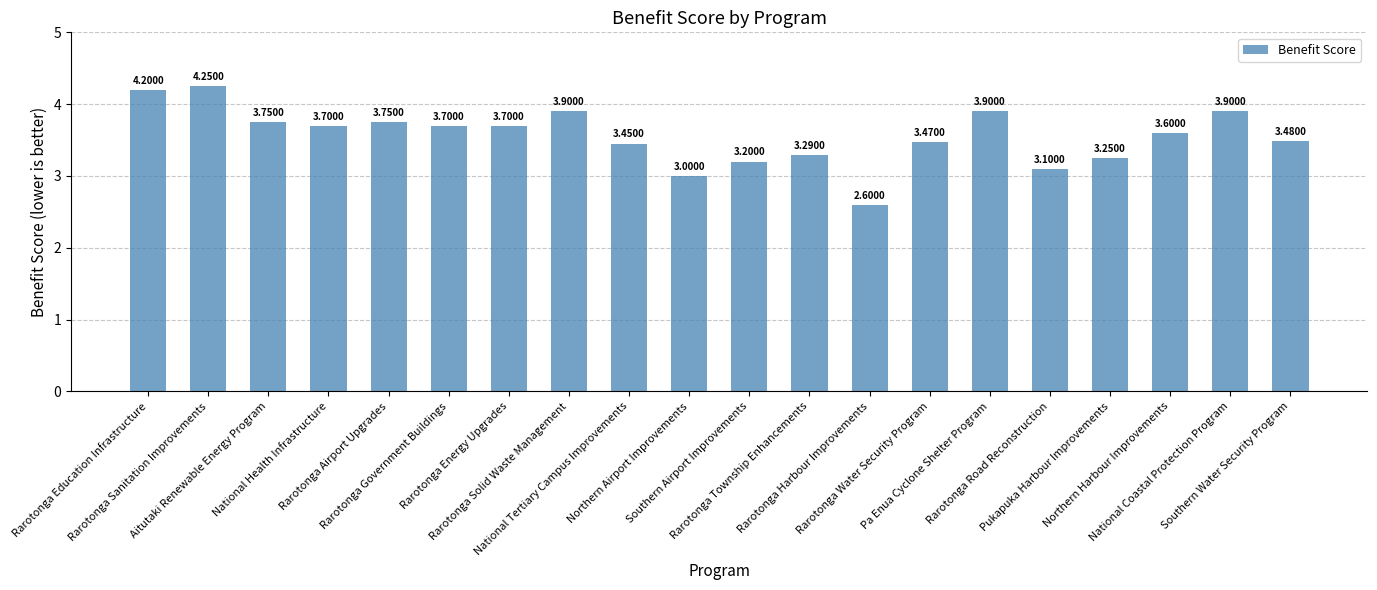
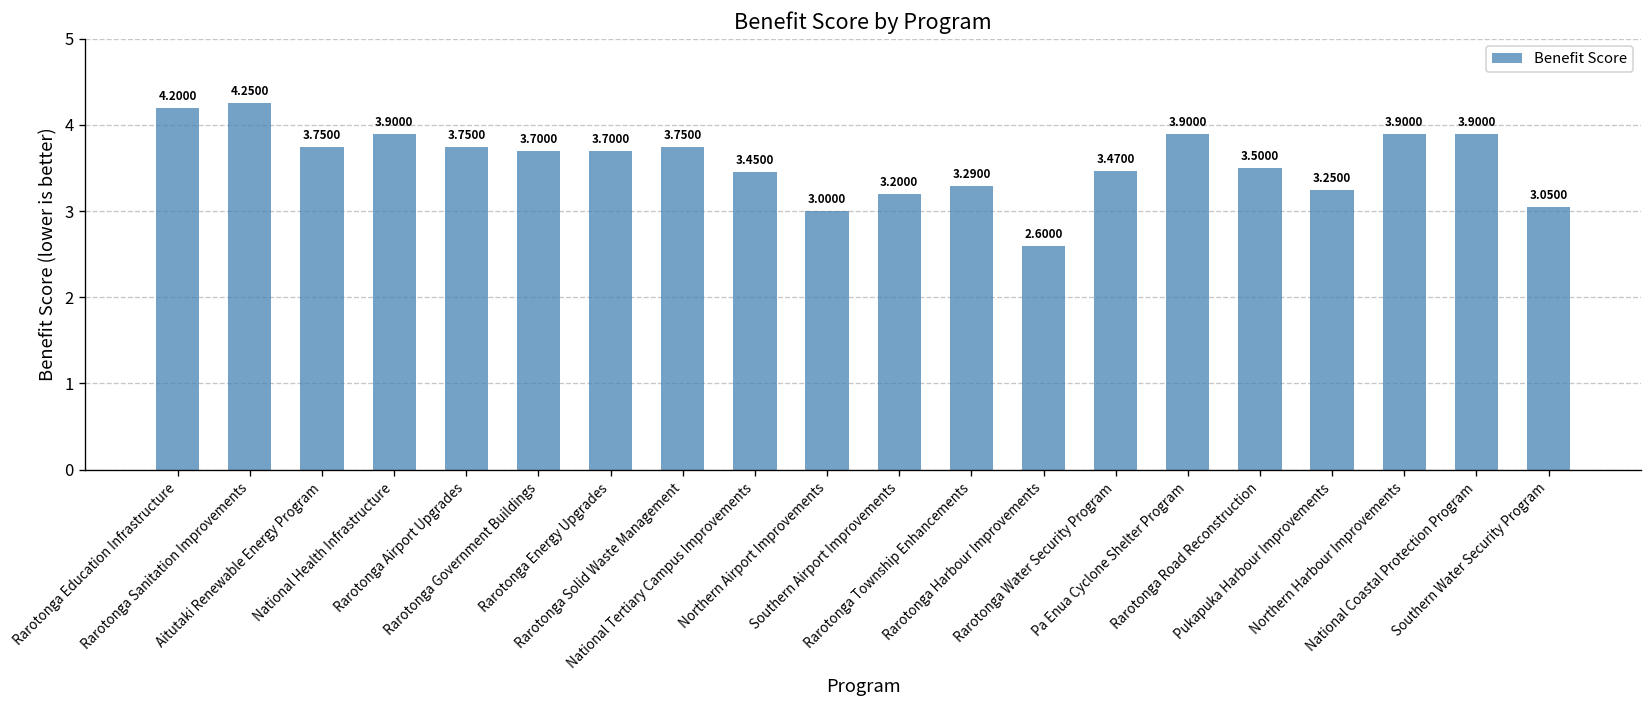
National Health Infrastructure: 3.7000 -> 3.9000
Rarotonga Solid Waste Management: 3.9000 -> 3.7500
Rarotonga Road Reconstruction: 3.1000 -> 3.5000
Northern Harbour Improvements: 3.6000 -> 3.9000
Southern Water Security Program: 3.4800 -> 3.0500
